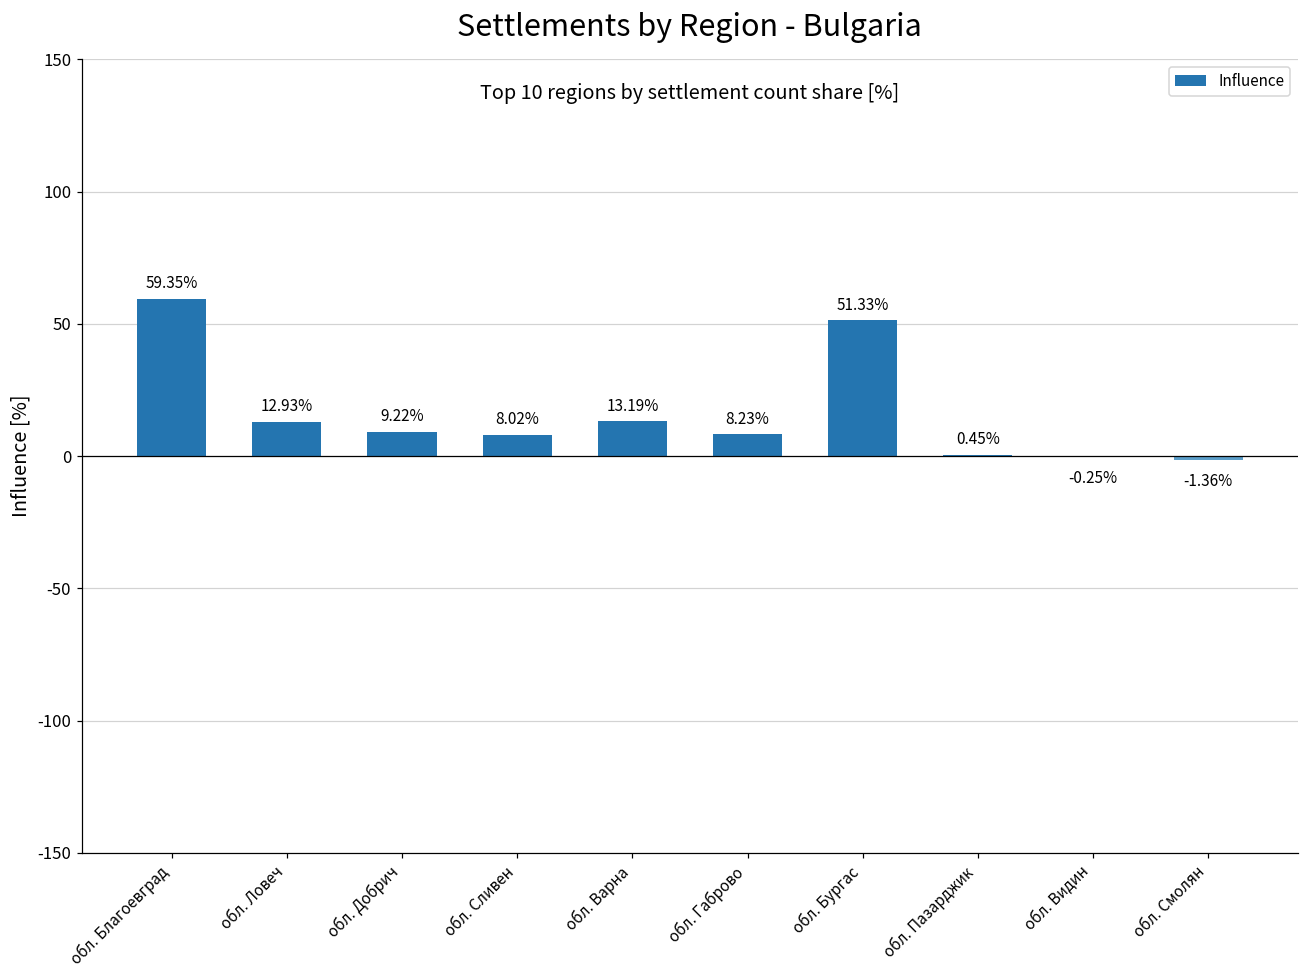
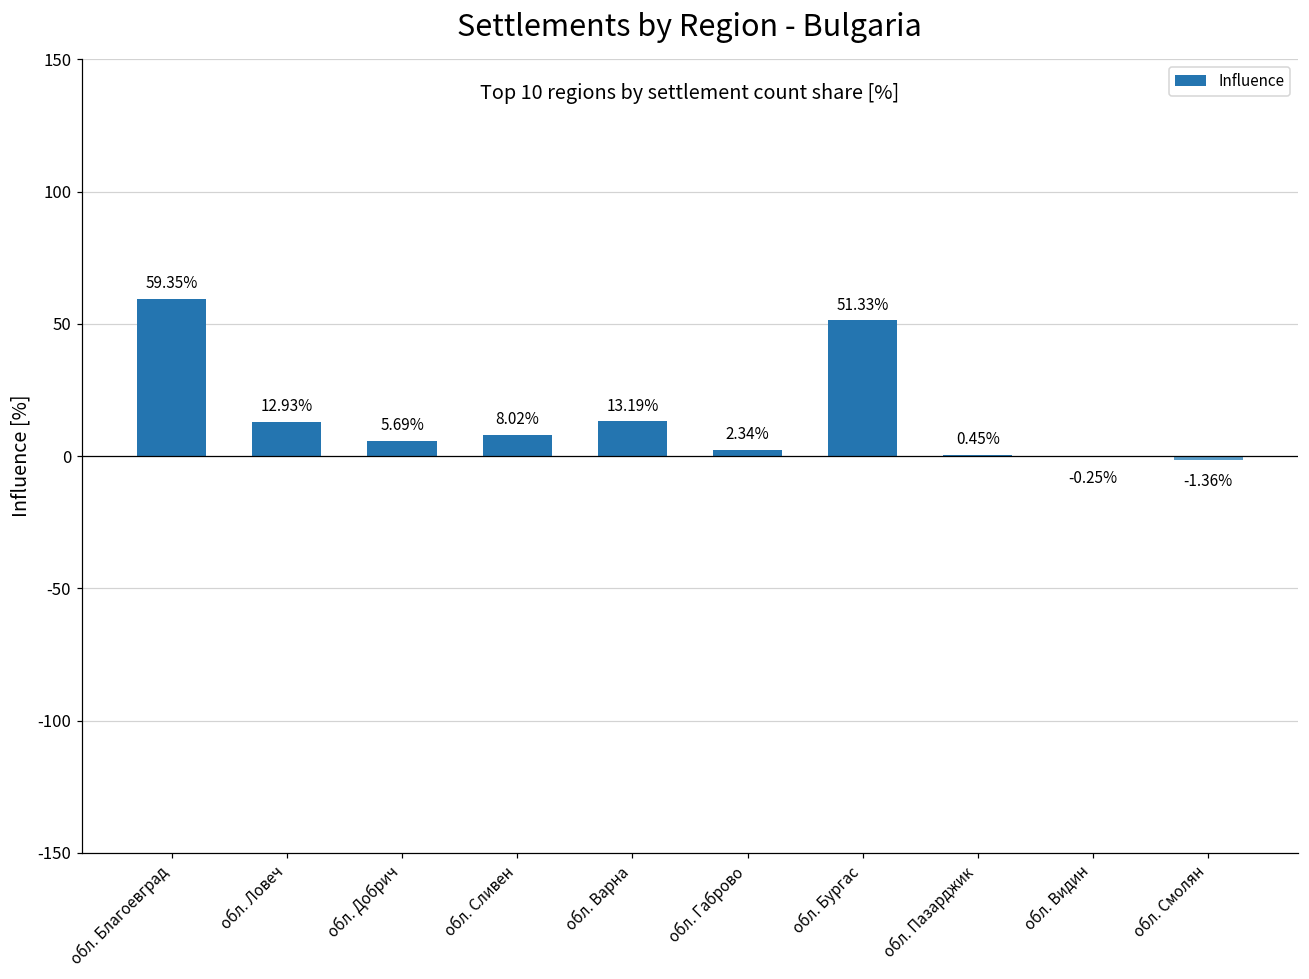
обл. Добрич: 9.22% -> 5.69%
обл. Габрово: 8.23% -> 2.34%
